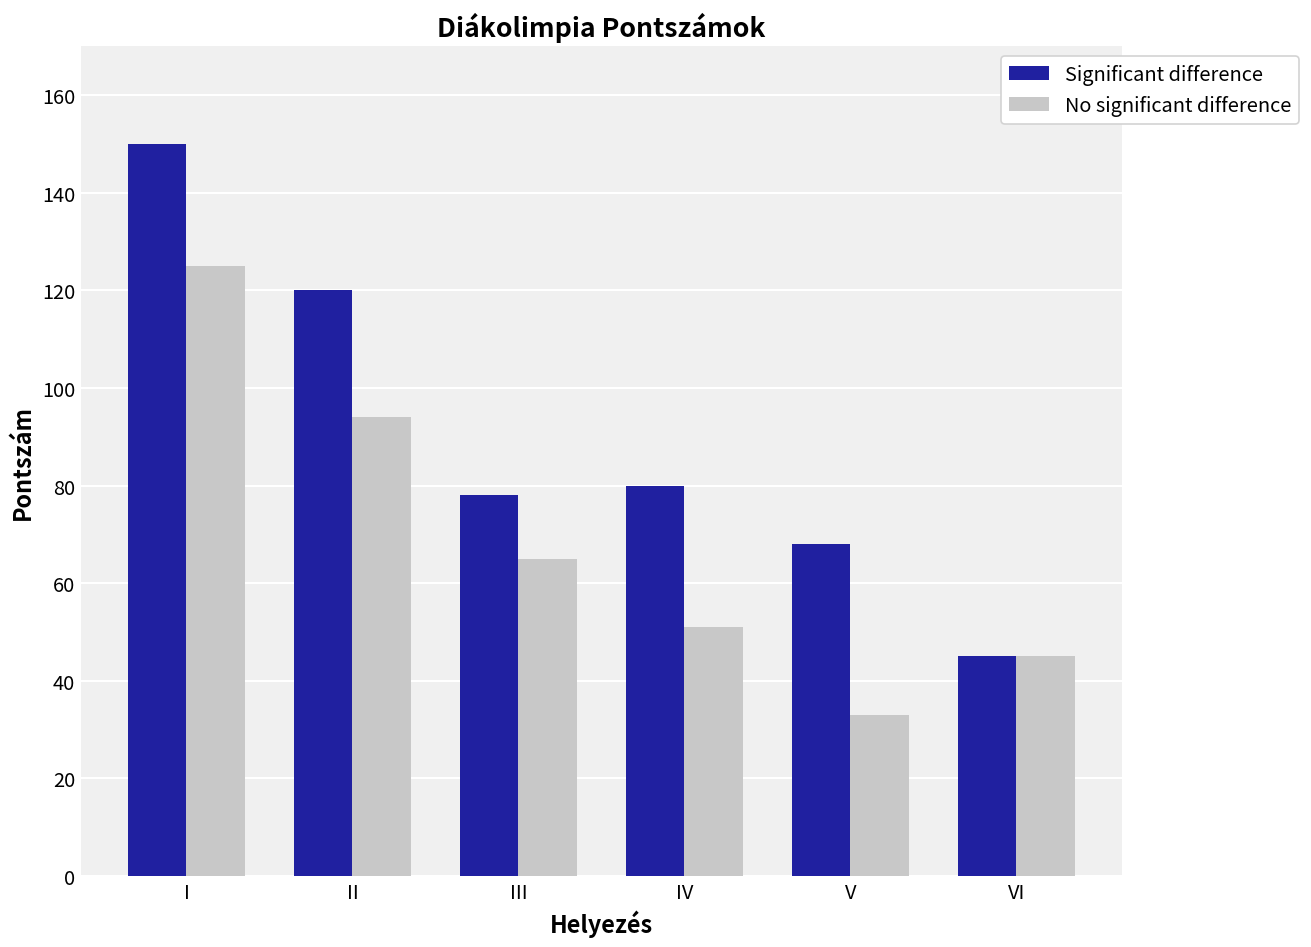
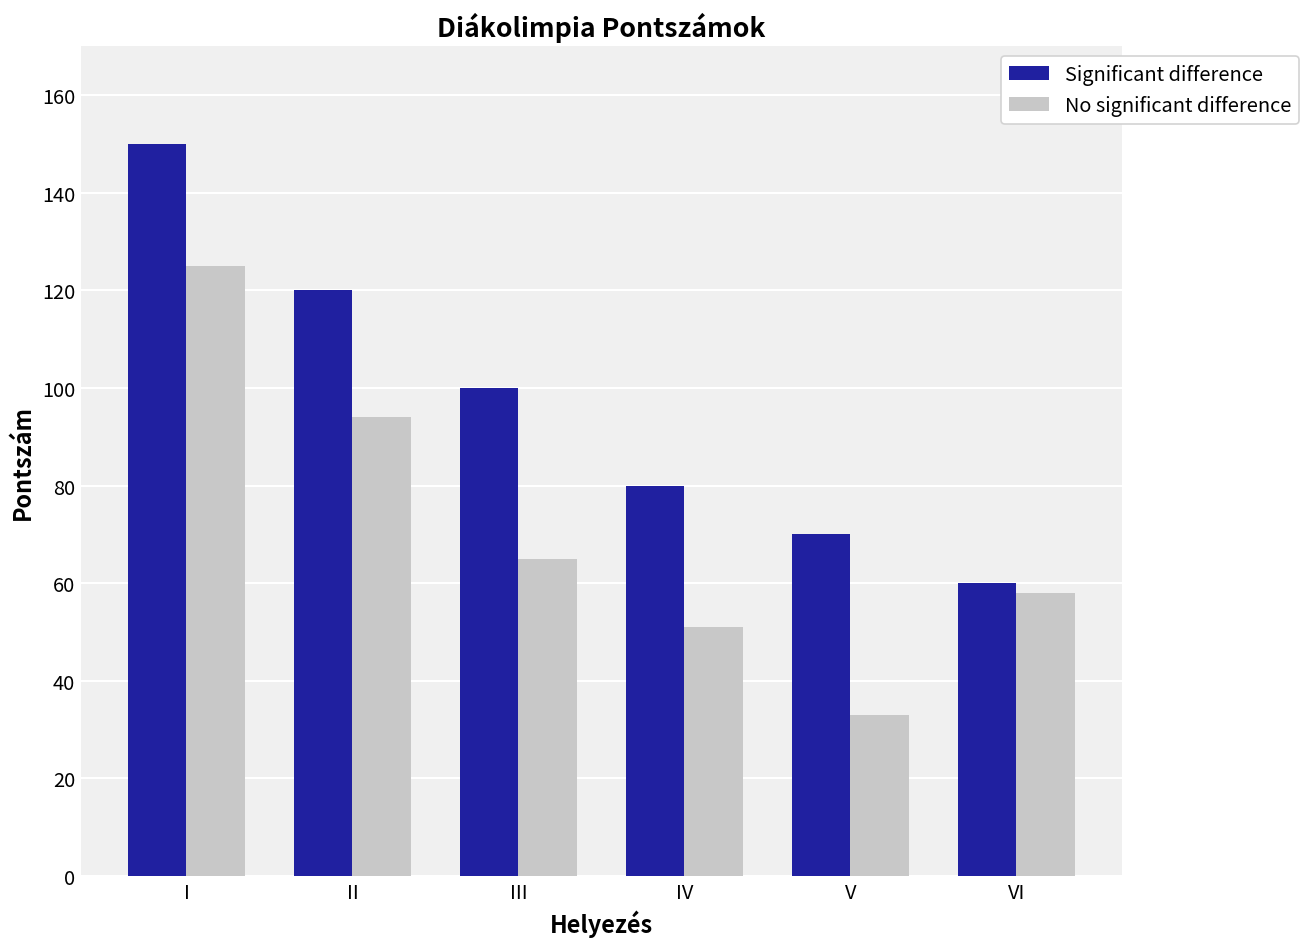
Significant difference, III: 78 -> 100
Significant difference, V: 68 -> 70
Significant difference, VI: 45 -> 60
No significant difference, VI: 45 -> 58
